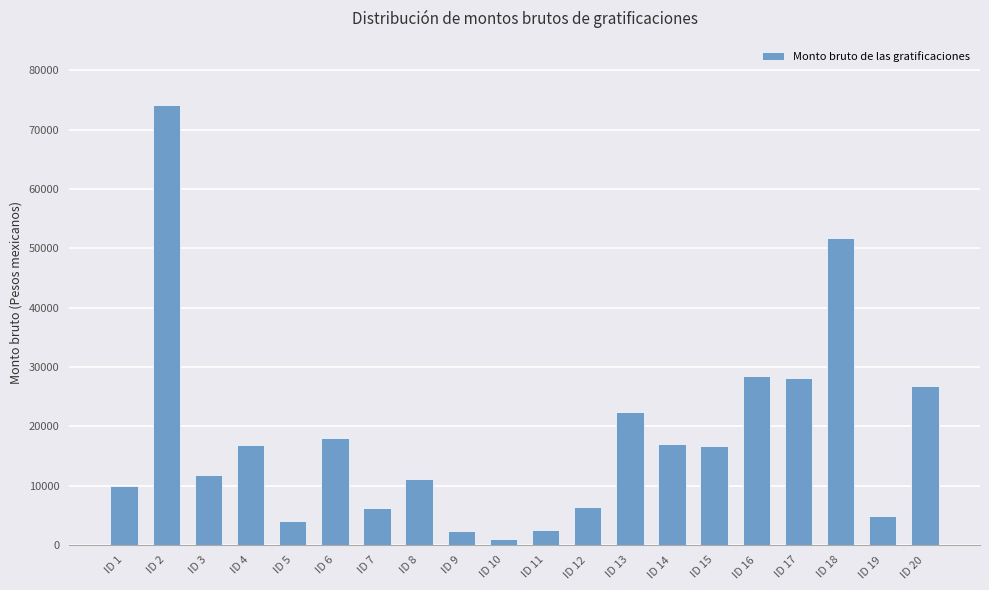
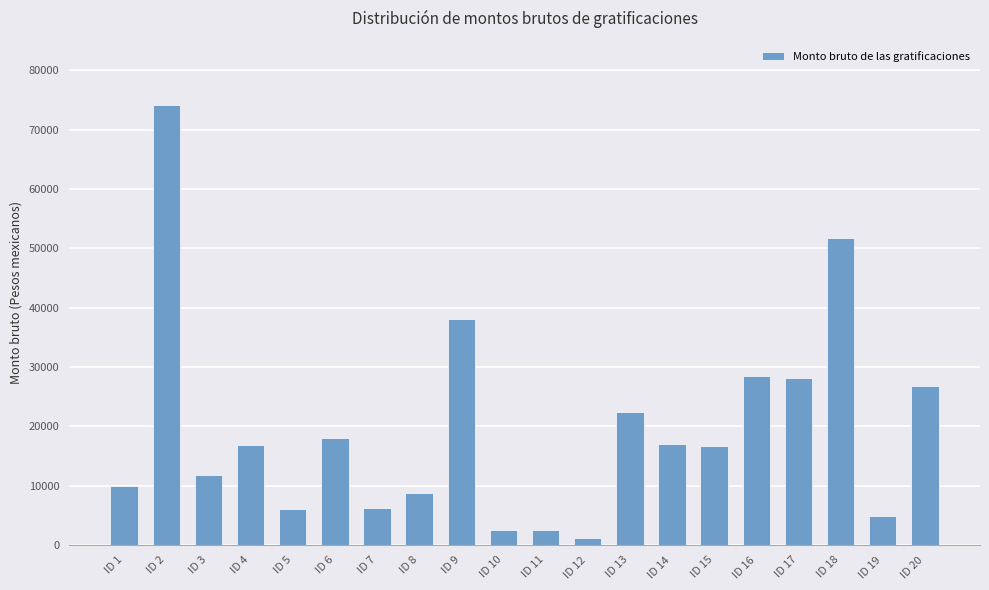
ID 5: 4000 -> 6000
ID 8: 11000 -> 9000
ID 9: 2000 -> 38000
ID 10: 1000 -> 3000
ID 12: 6000 -> 1000
